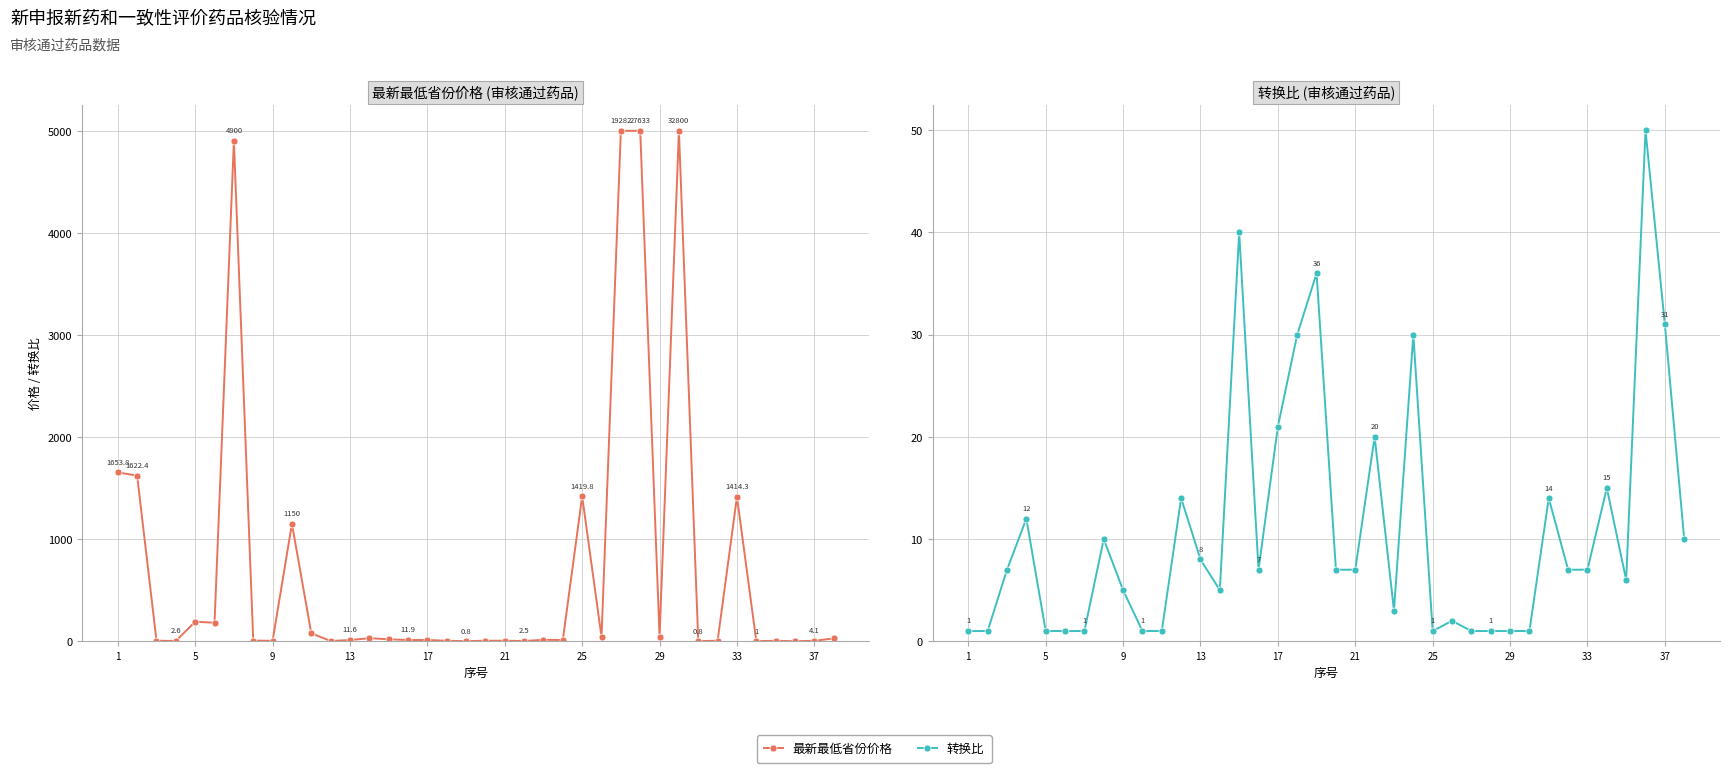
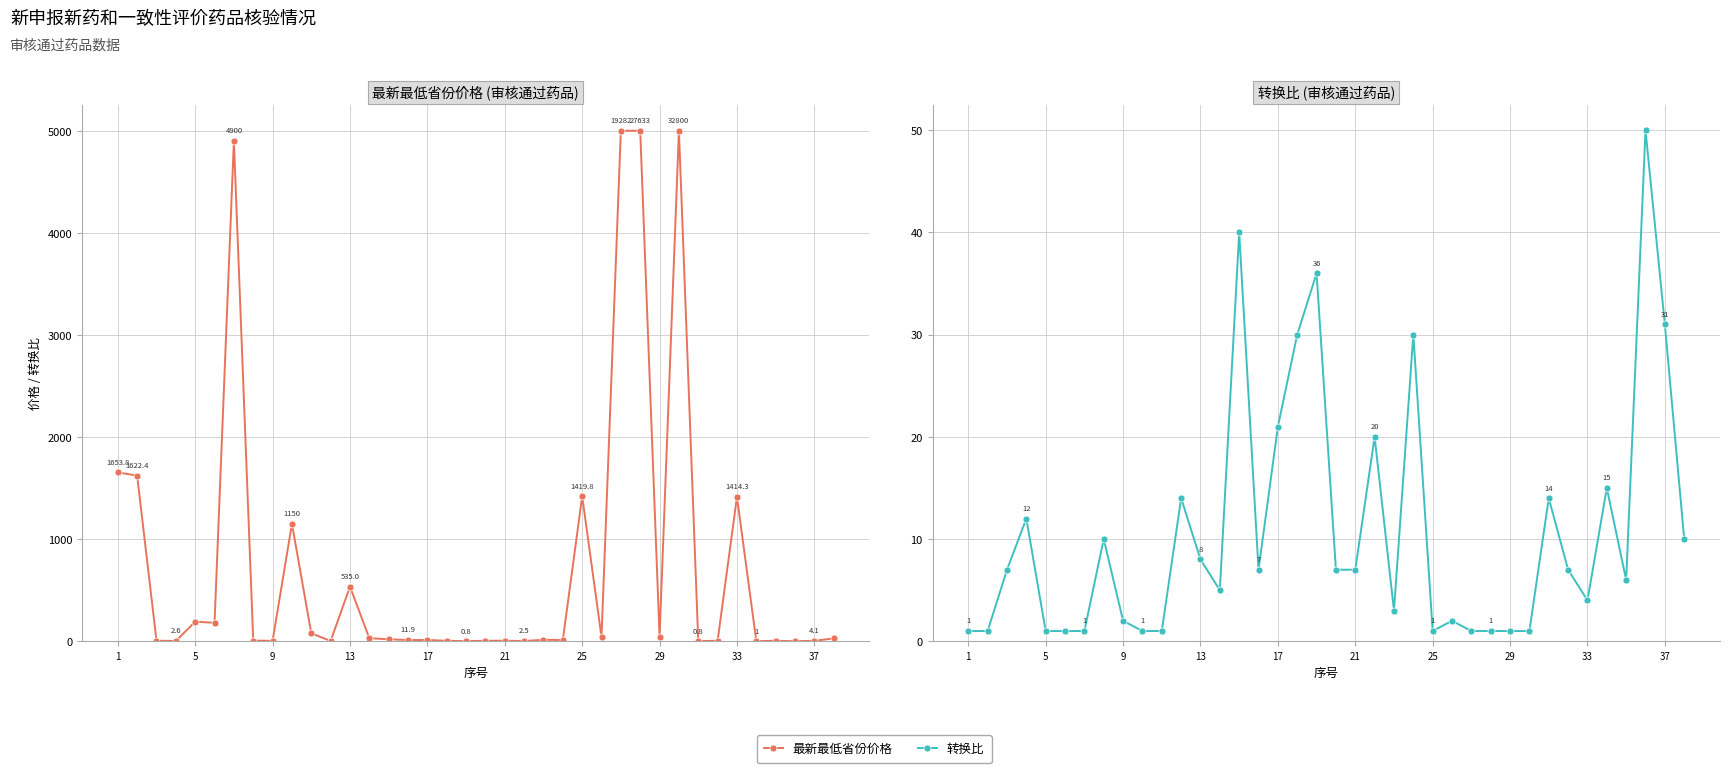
最新最低省份价格 (审核通过药品), 13: 11.6 -> 535.0
转换比 (审核通过药品), 9: 5 -> 2
转换比 (审核通过药品), 33: 7 -> 4
